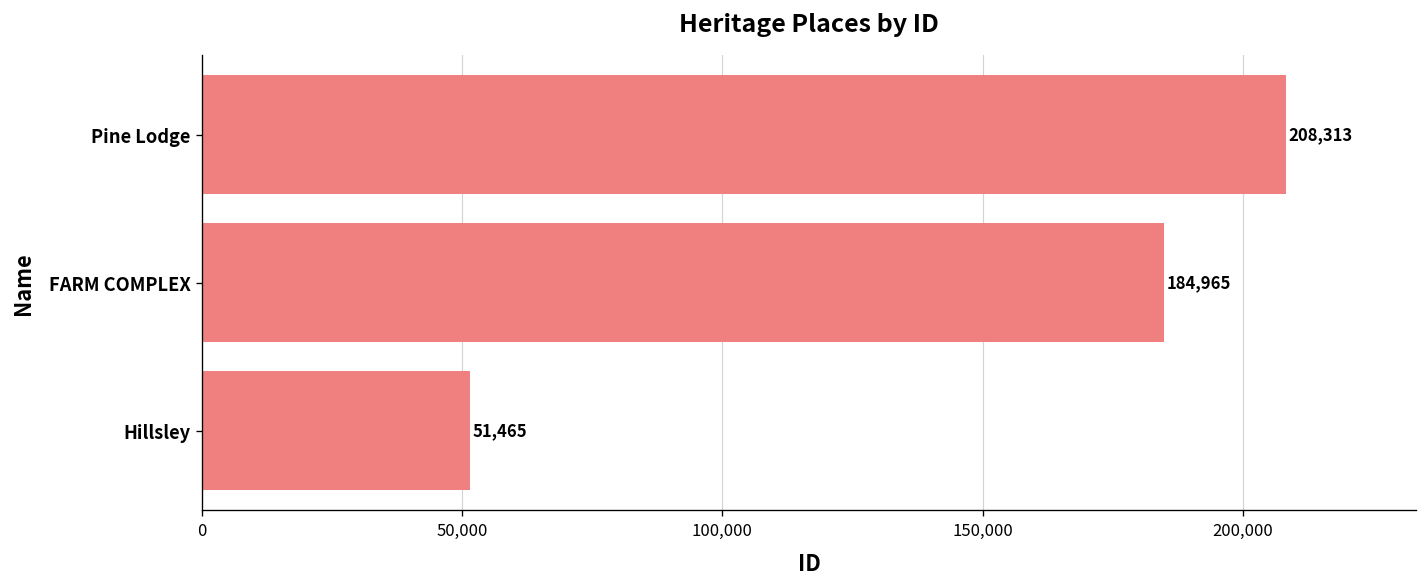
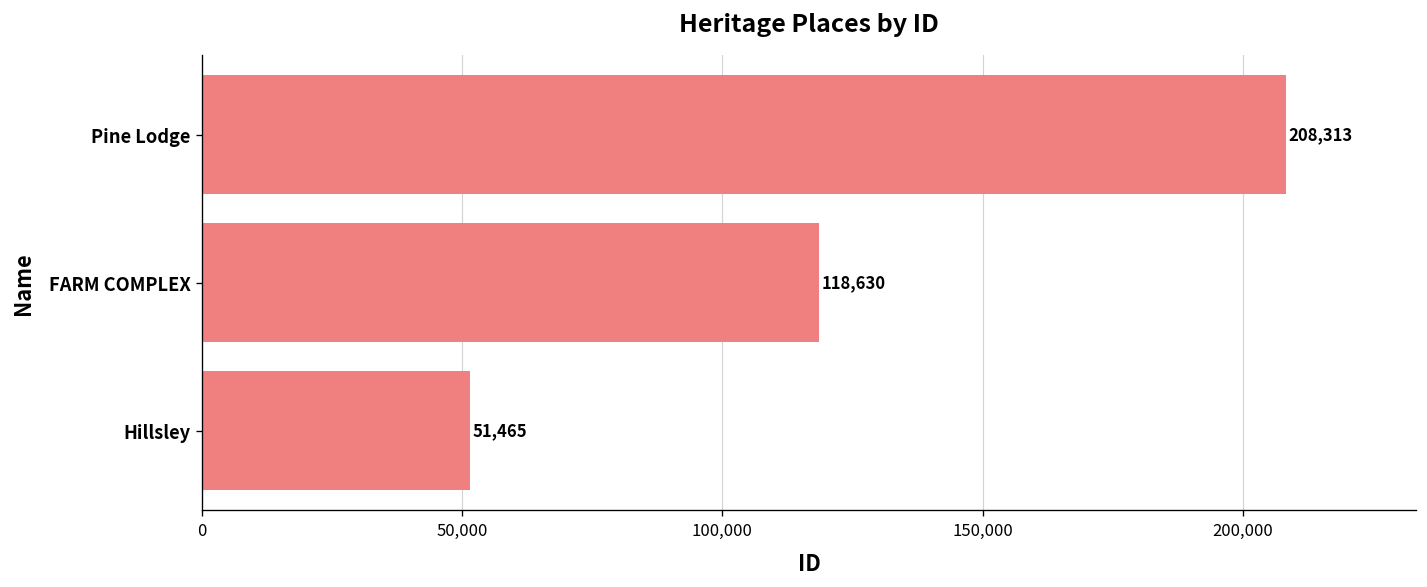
FARM COMPLEX: 184,965 -> 118,630
